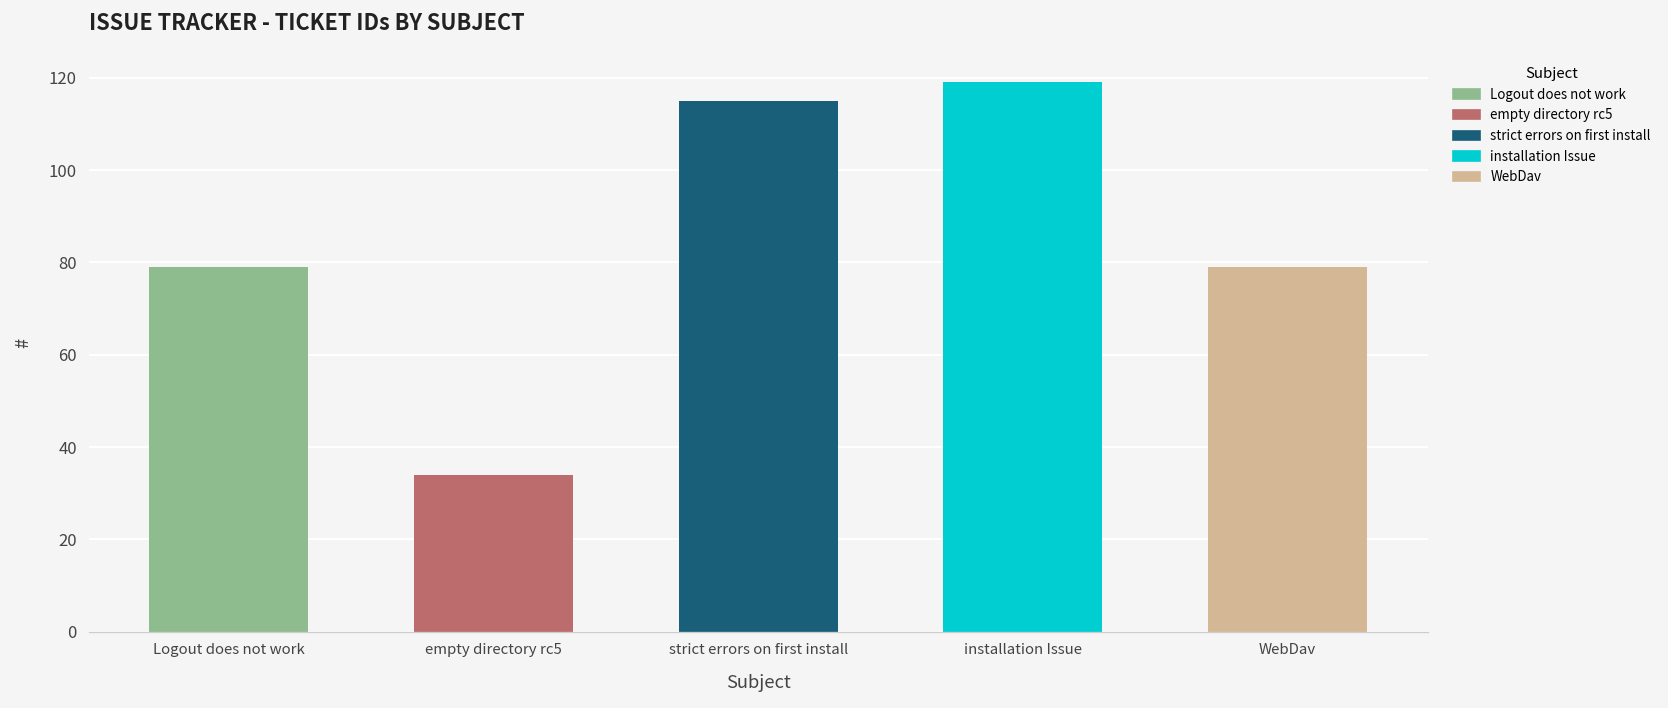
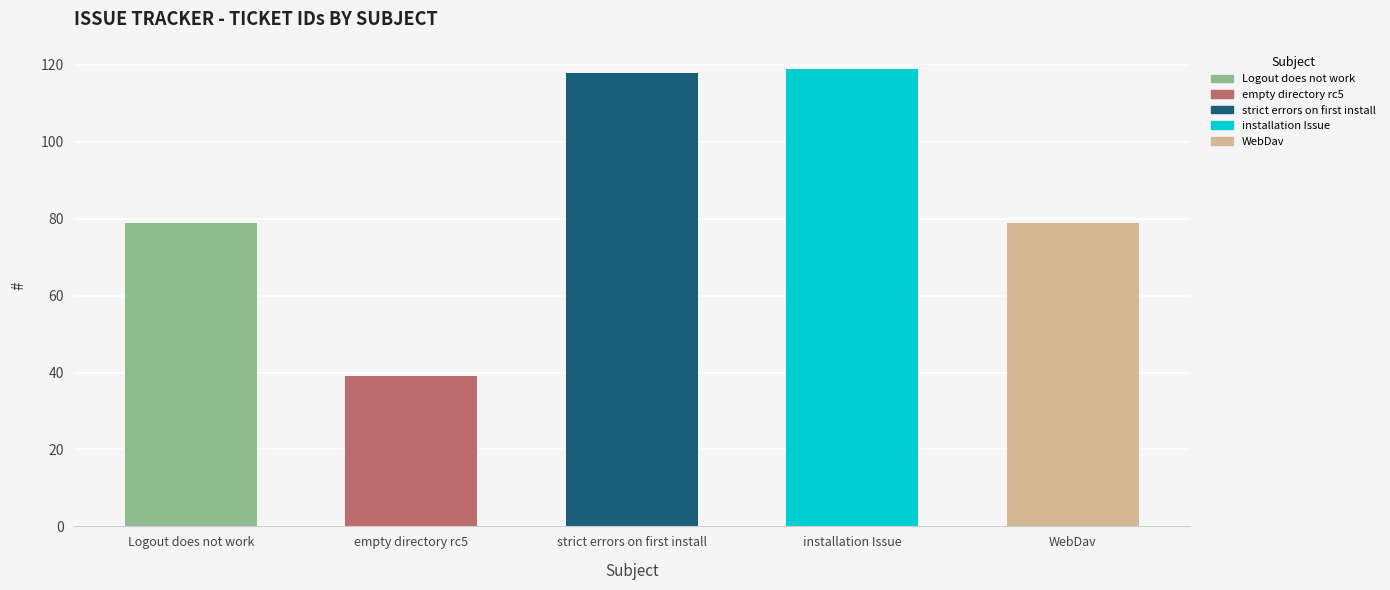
empty directory rc5: 34 -> 39
strict errors on first install: 115 -> 118
